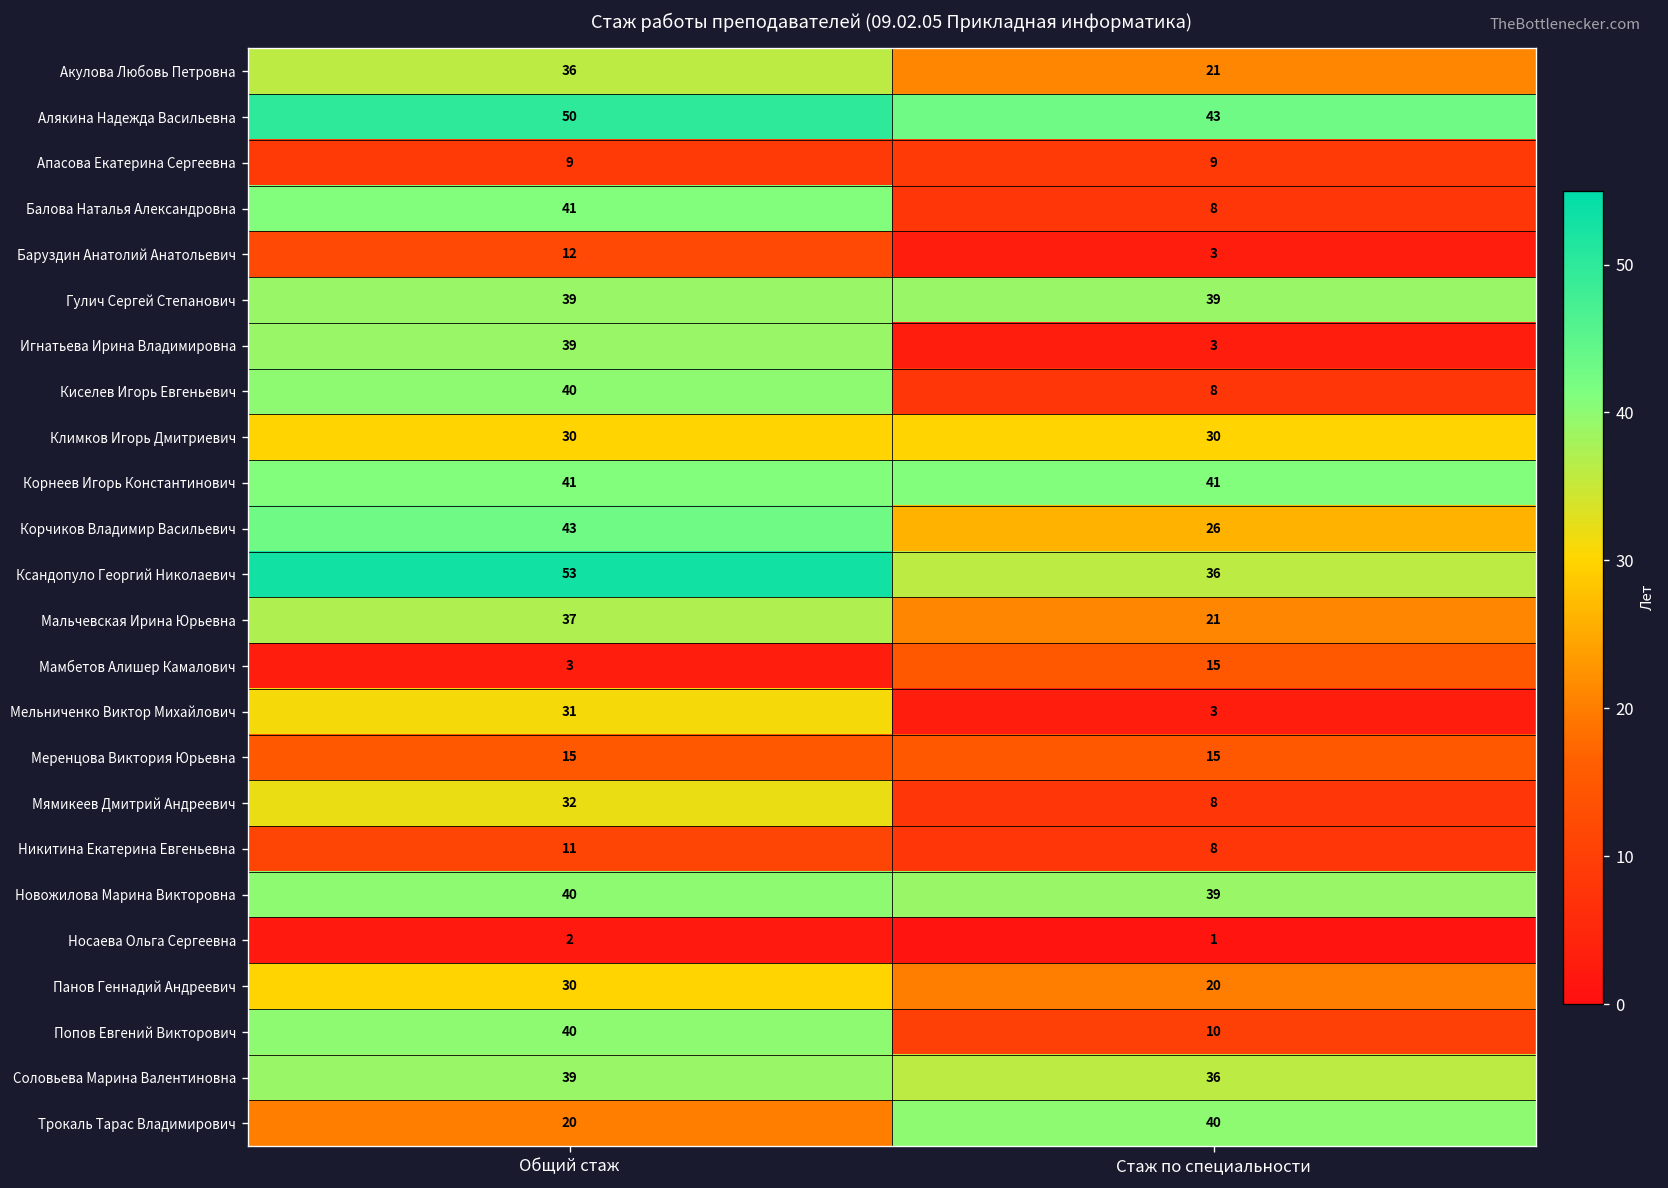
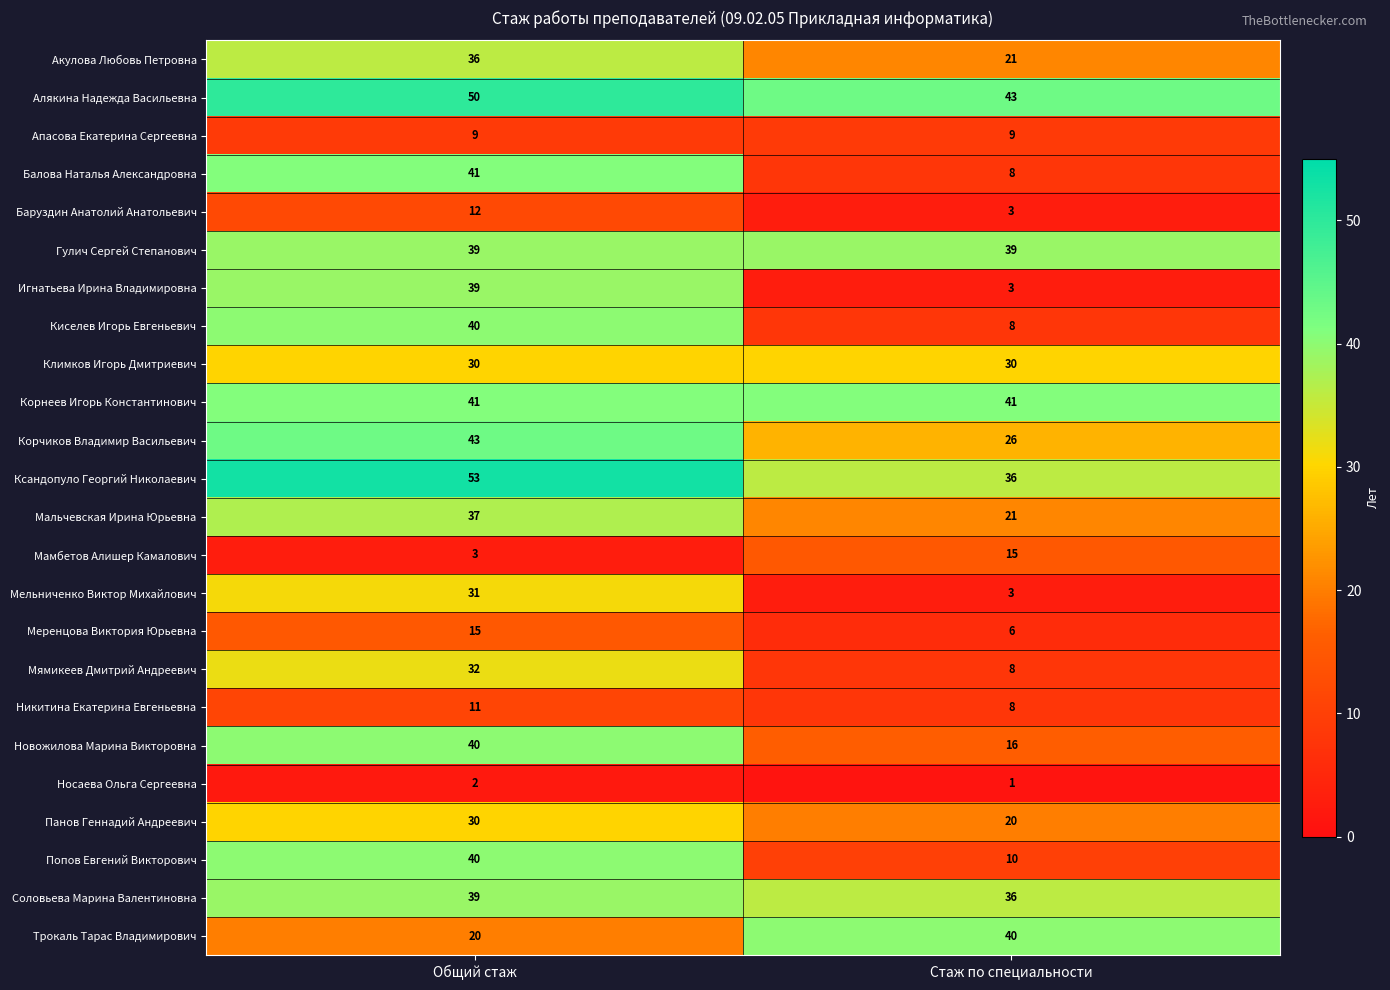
Меренцова Виктория Юрьевна, Стаж по специальности: 15 -> 6
Новожилова Марина Викторовна, Стаж по специальности: 39 -> 16
